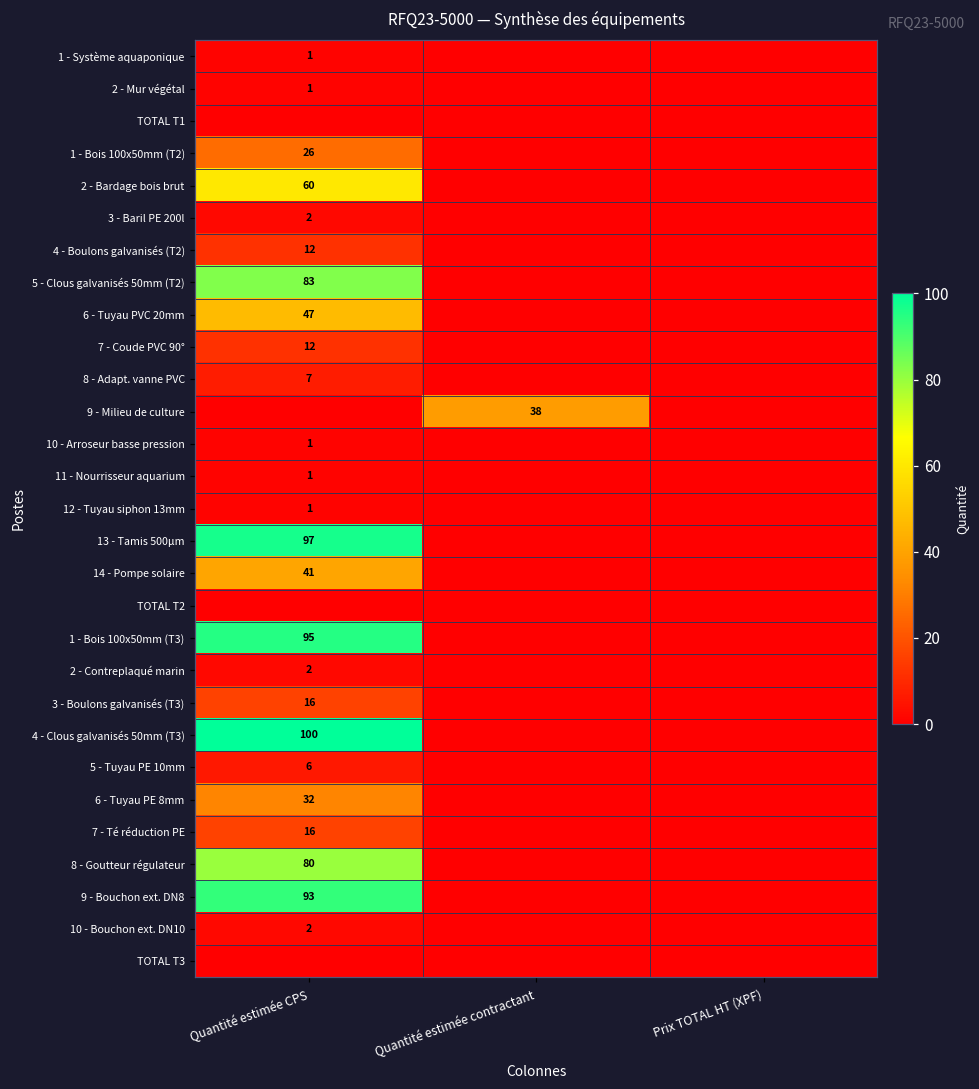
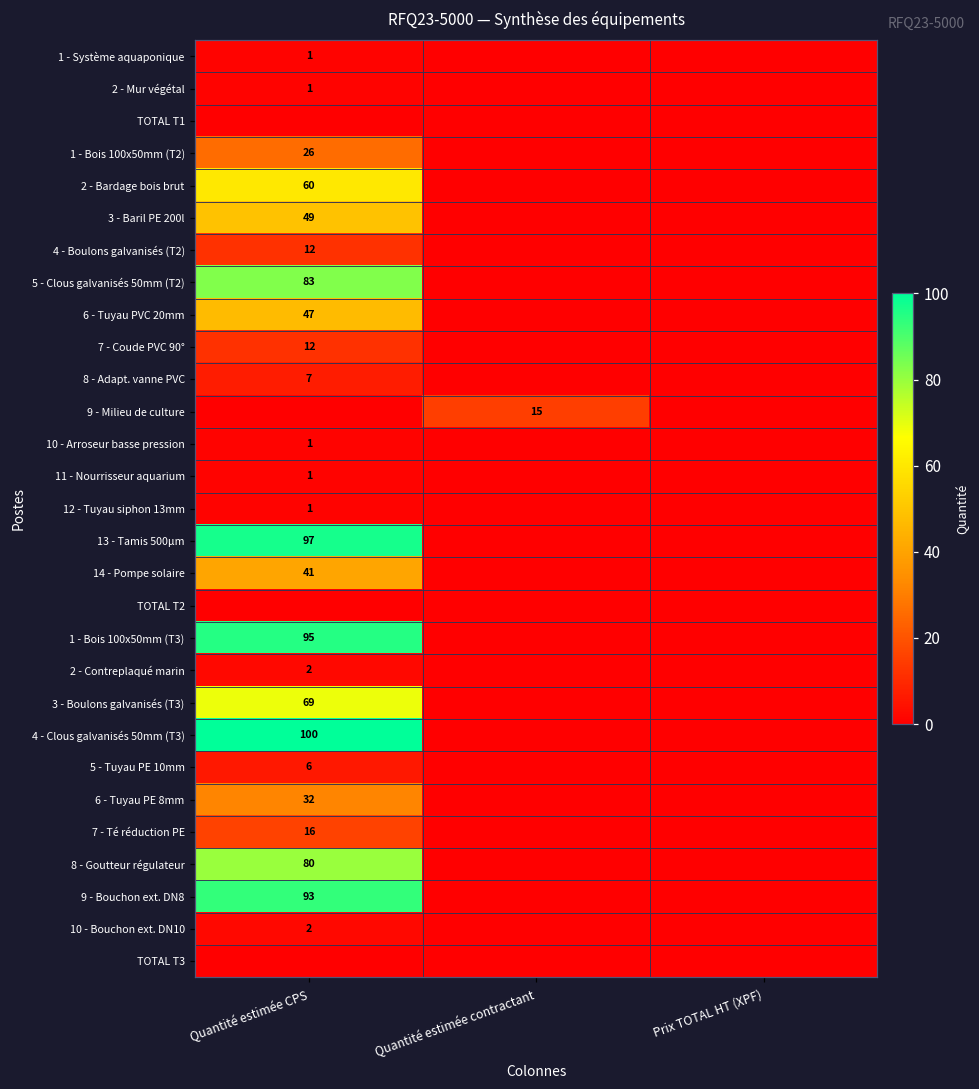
3 - Baril PE 200l, Quantité estimée CPS: 2 -> 49
9 - Milieu de culture, Quantité estimée contractant: 38 -> 15
3 - Boulons galvanisés (T3), Quantité estimée CPS: 16 -> 69
